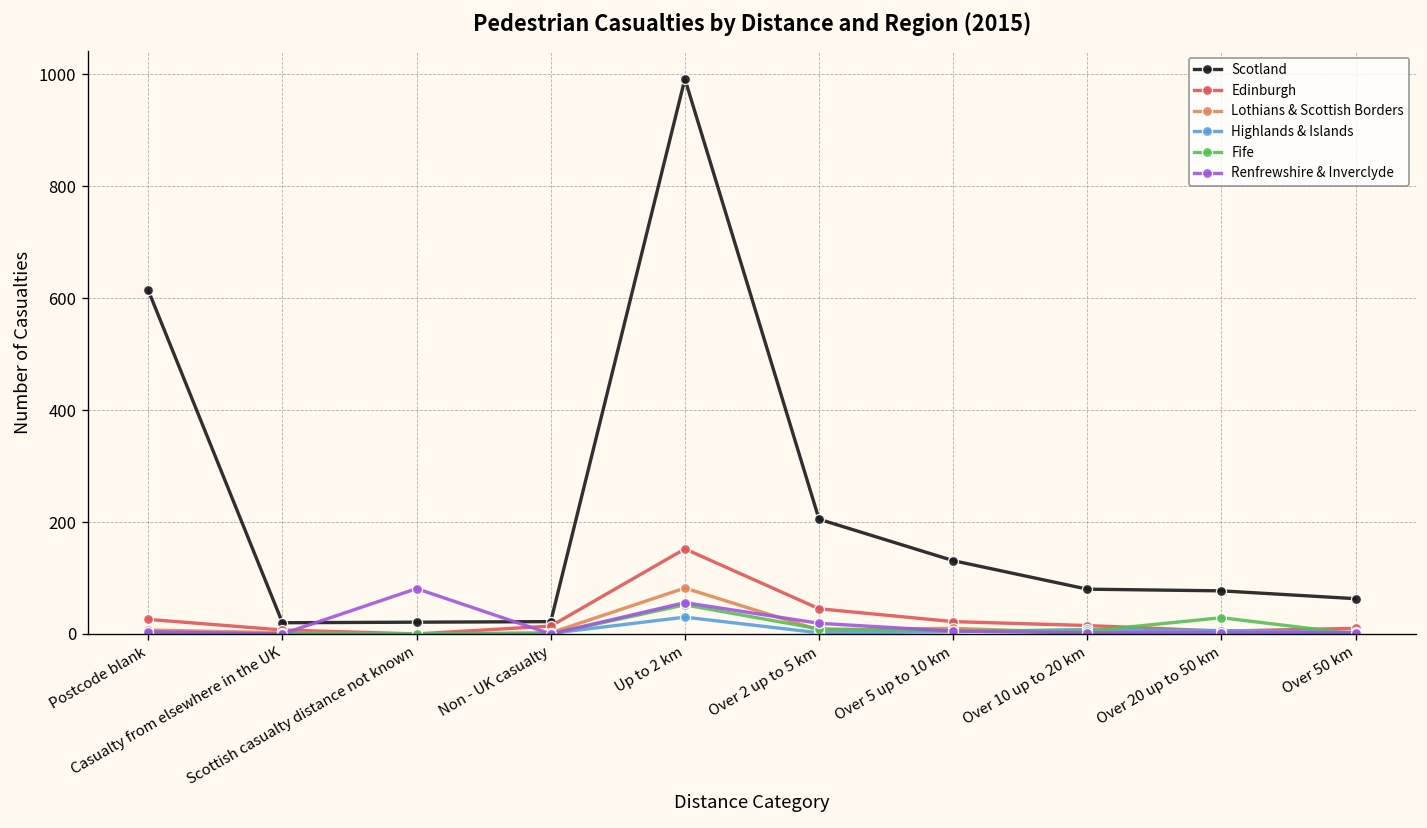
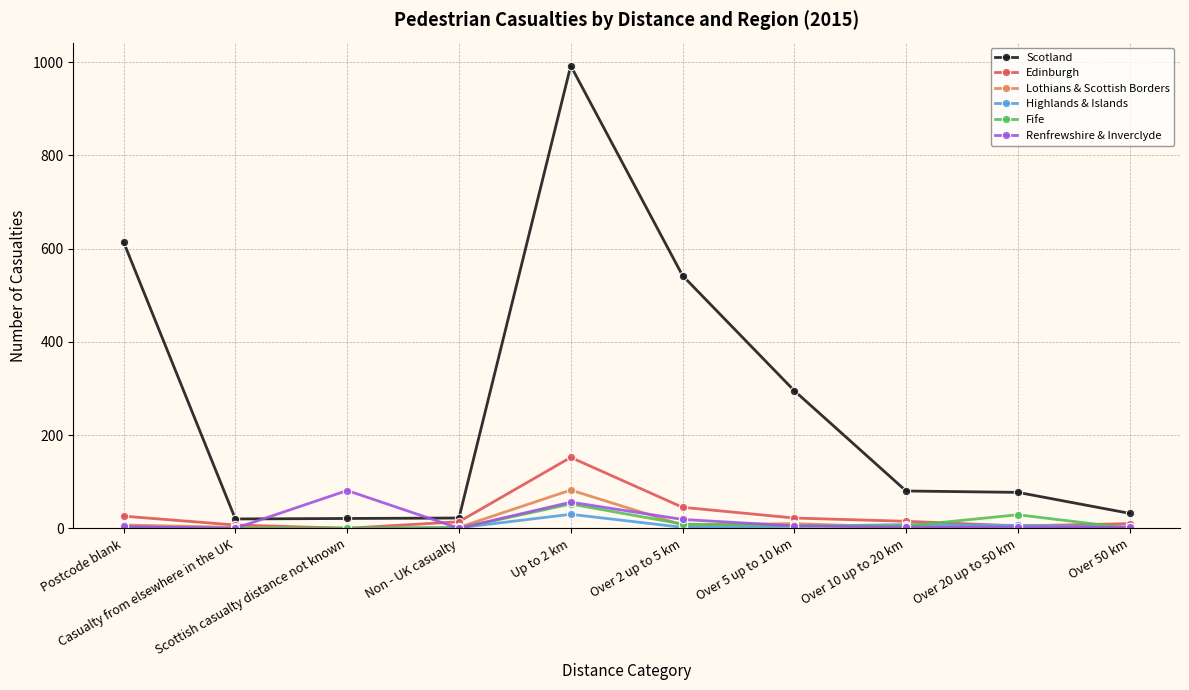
Scotland, Over 2 up to 5 km: 210 -> 540
Scotland, Over 5 up to 10 km: 130 -> 300
Scotland, Over 50 km: 60 -> 30
